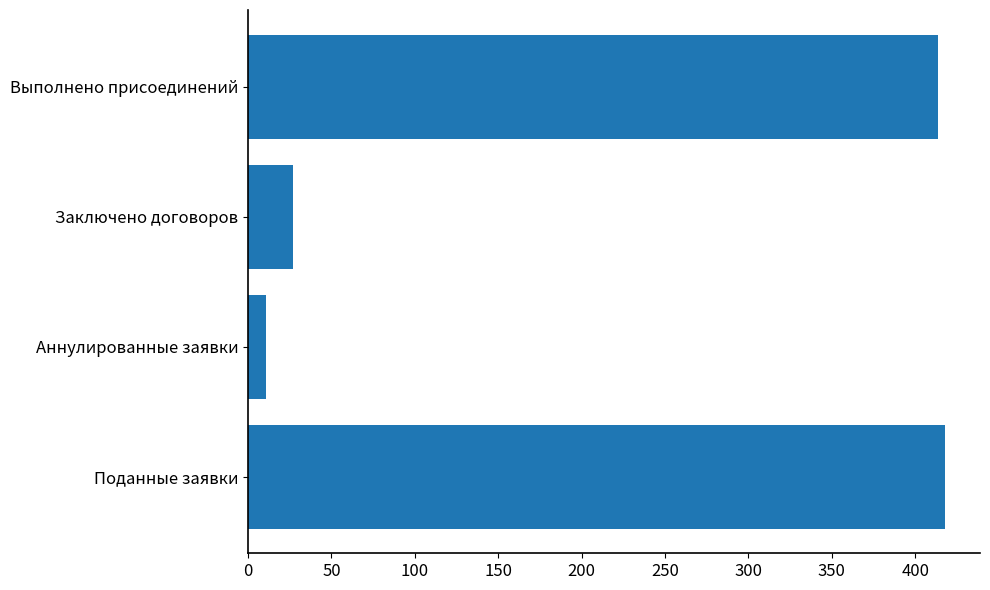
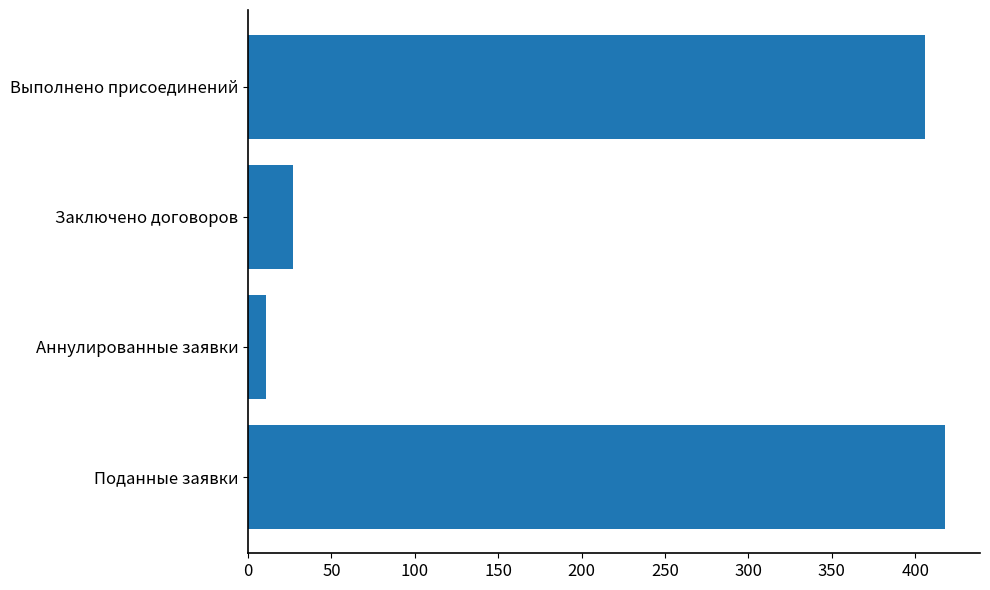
Выполнено присоединений: 414 -> 406
